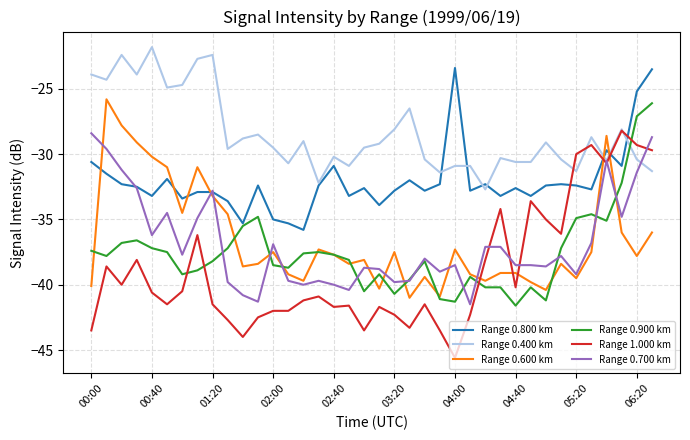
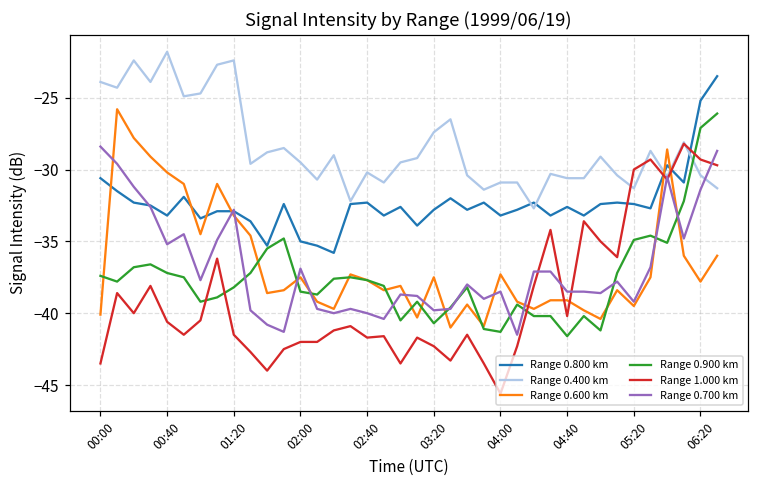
Range 0.700 km, 00:40: -36.2 -> -35.2
Range 0.800 km, 02:40: -30.9 -> -32.3
Range 0.400 km, 03:20: -28.1 -> -27.4
Range 0.800 km, 04:00: -23.4 -> -33.2
